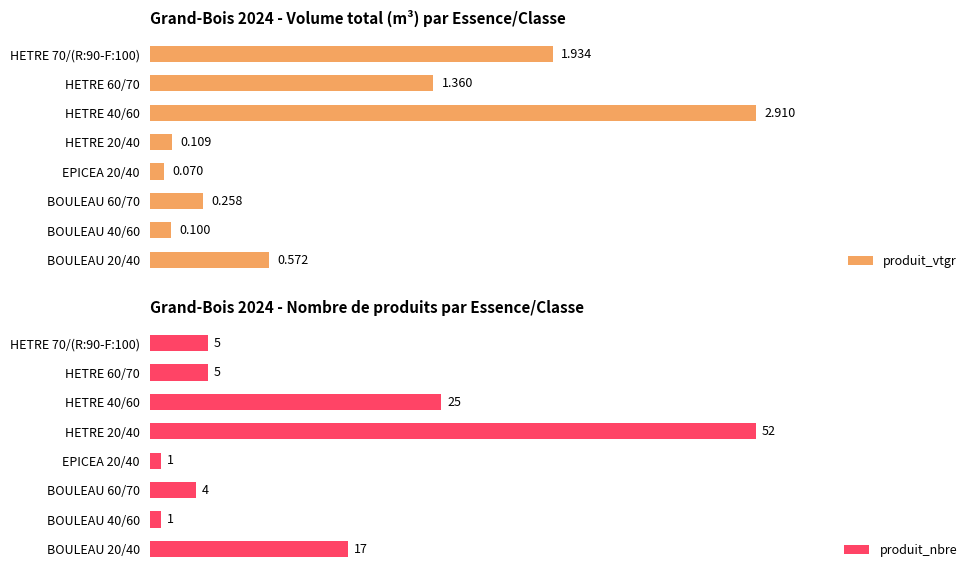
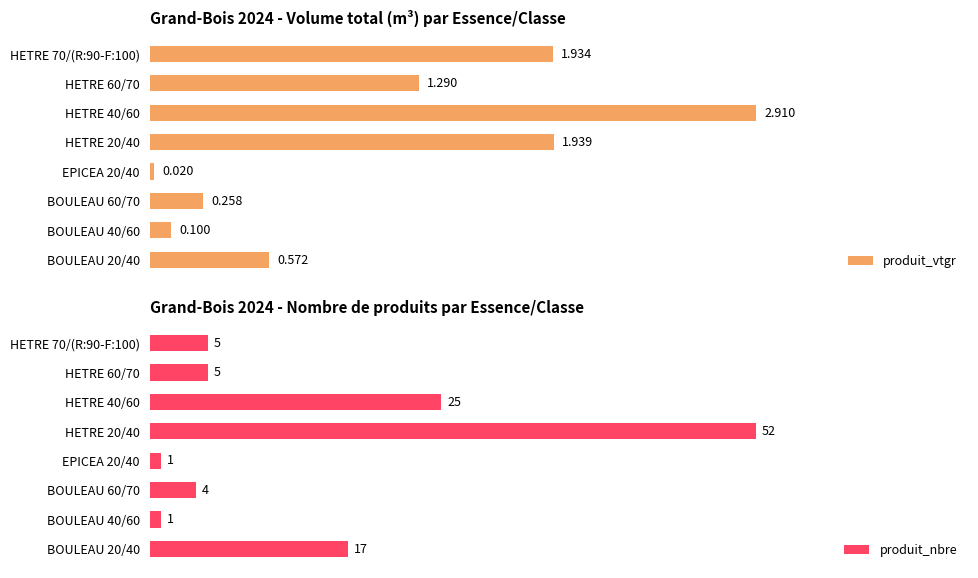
Grand-Bois 2024 - Volume total (m³) par Essence/Classe, HETRE 60/70: 1.360 -> 1.290
Grand-Bois 2024 - Volume total (m³) par Essence/Classe, HETRE 20/40: 0.109 -> 1.939
Grand-Bois 2024 - Volume total (m³) par Essence/Classe, EPICEA 20/40: 0.070 -> 0.020
